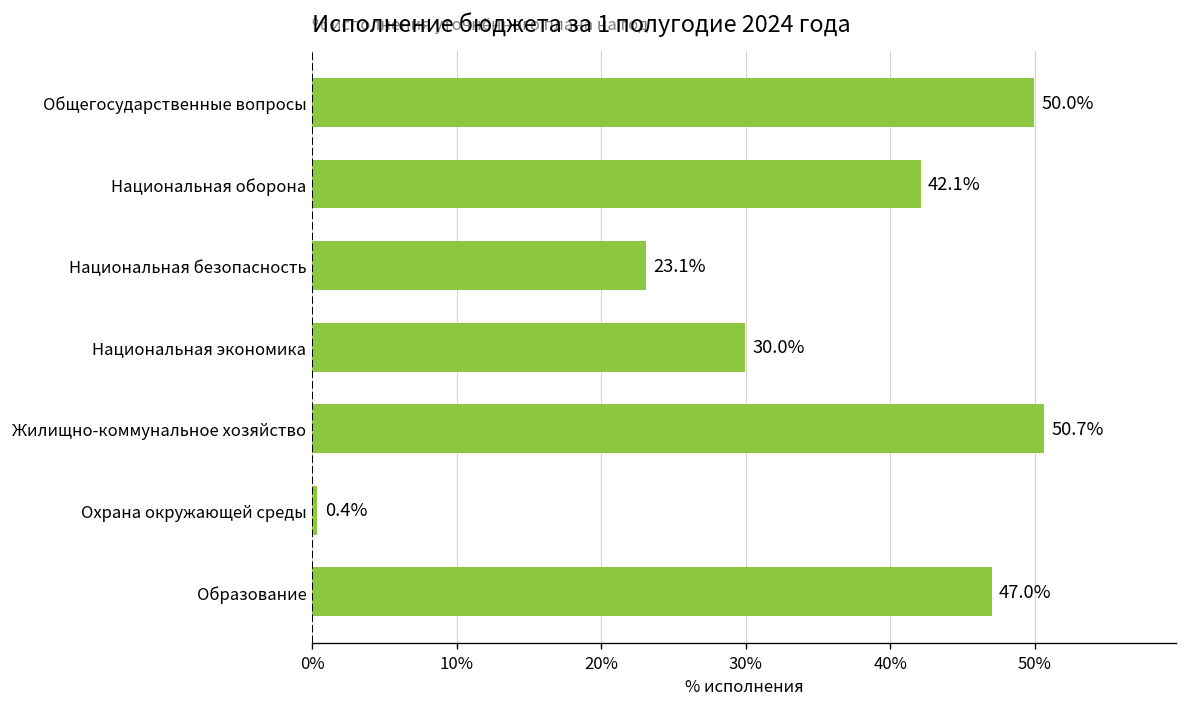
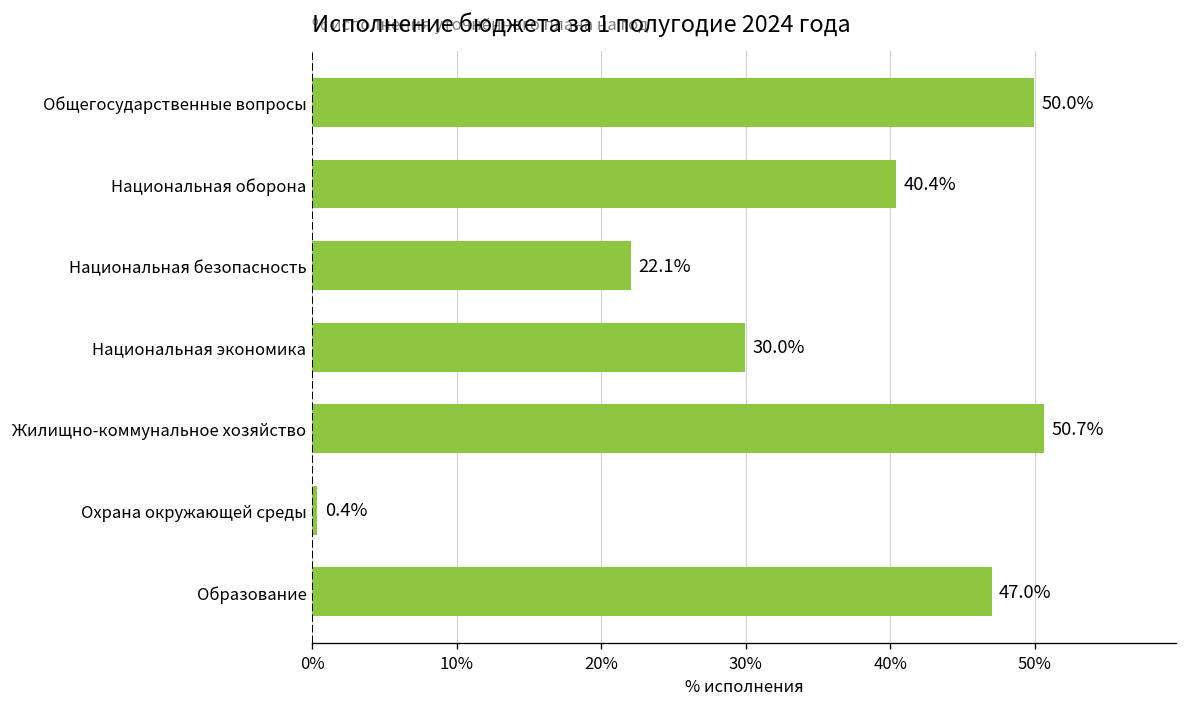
Национальная оборона: 42.1% -> 40.4%
Национальная безопасность: 23.1% -> 22.1%
